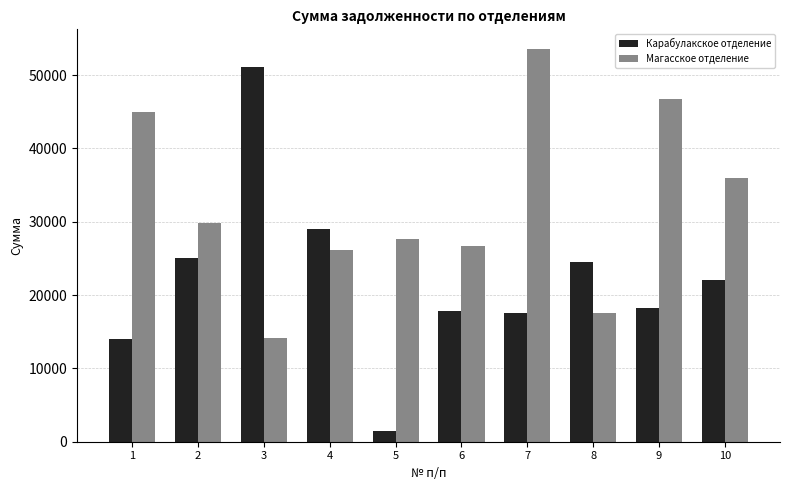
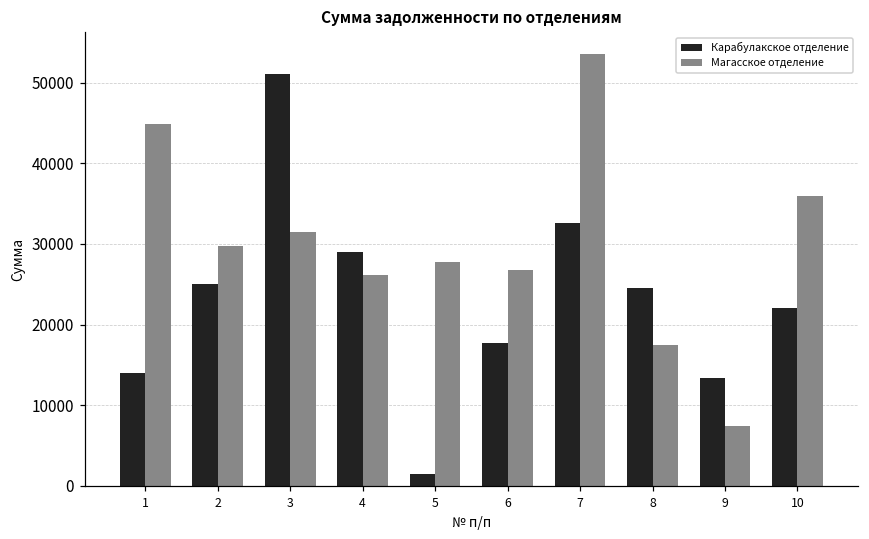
Магасское отделение, 3: 14000 -> 31000
Карабулакское отделение, 7: 18000 -> 33000
Карабулакское отделение, 9: 18000 -> 13000
Магасское отделение, 9: 47000 -> 7000
